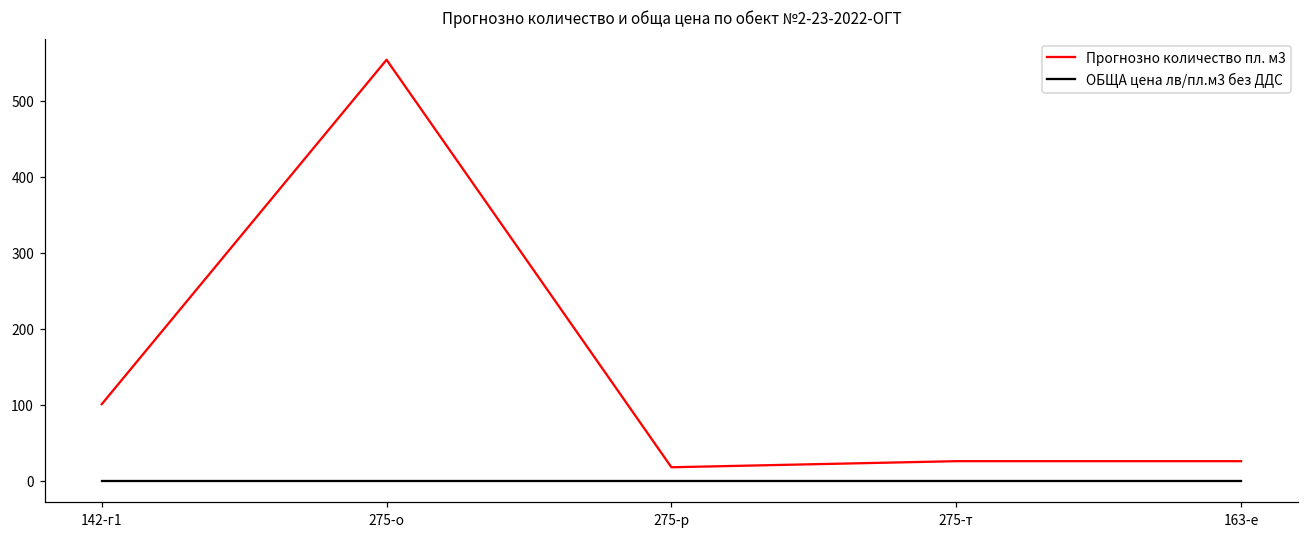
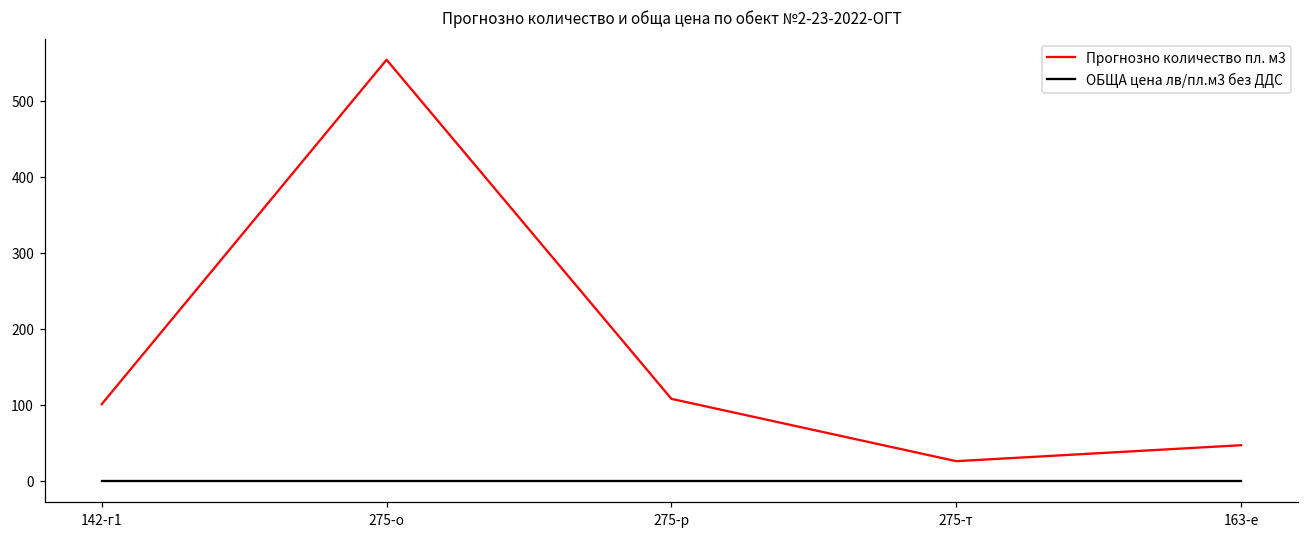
Прогнозно количество пл. м3, 275-р: 20 -> 110
Прогнозно количество пл. м3, 163-е: 30 -> 50
